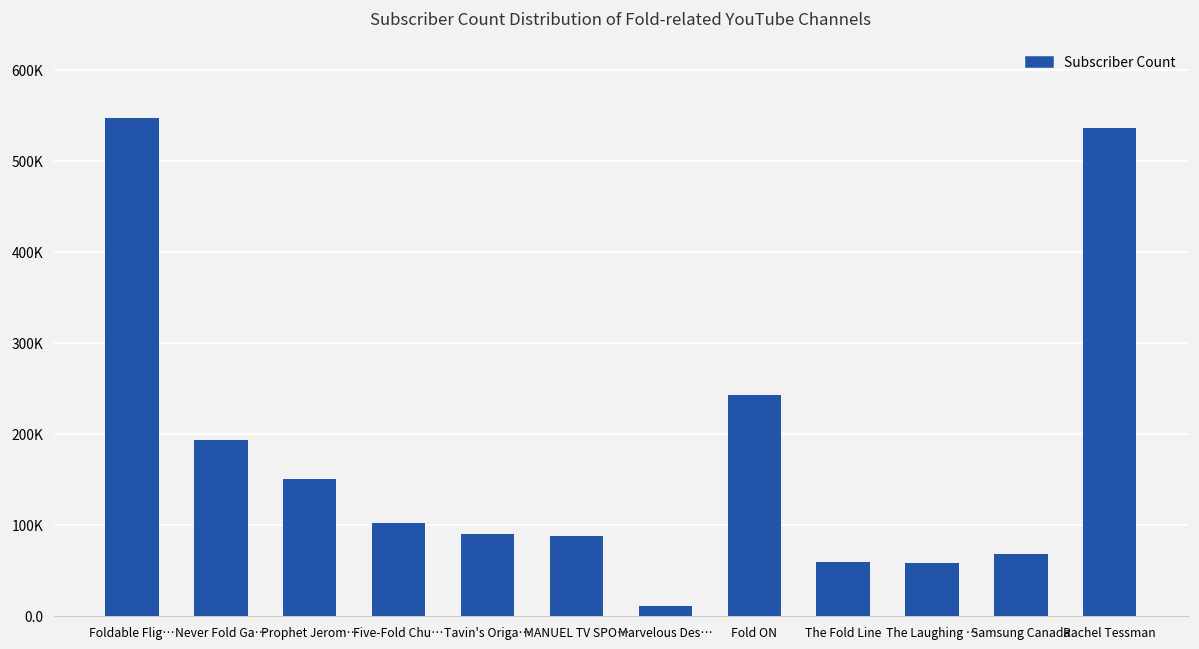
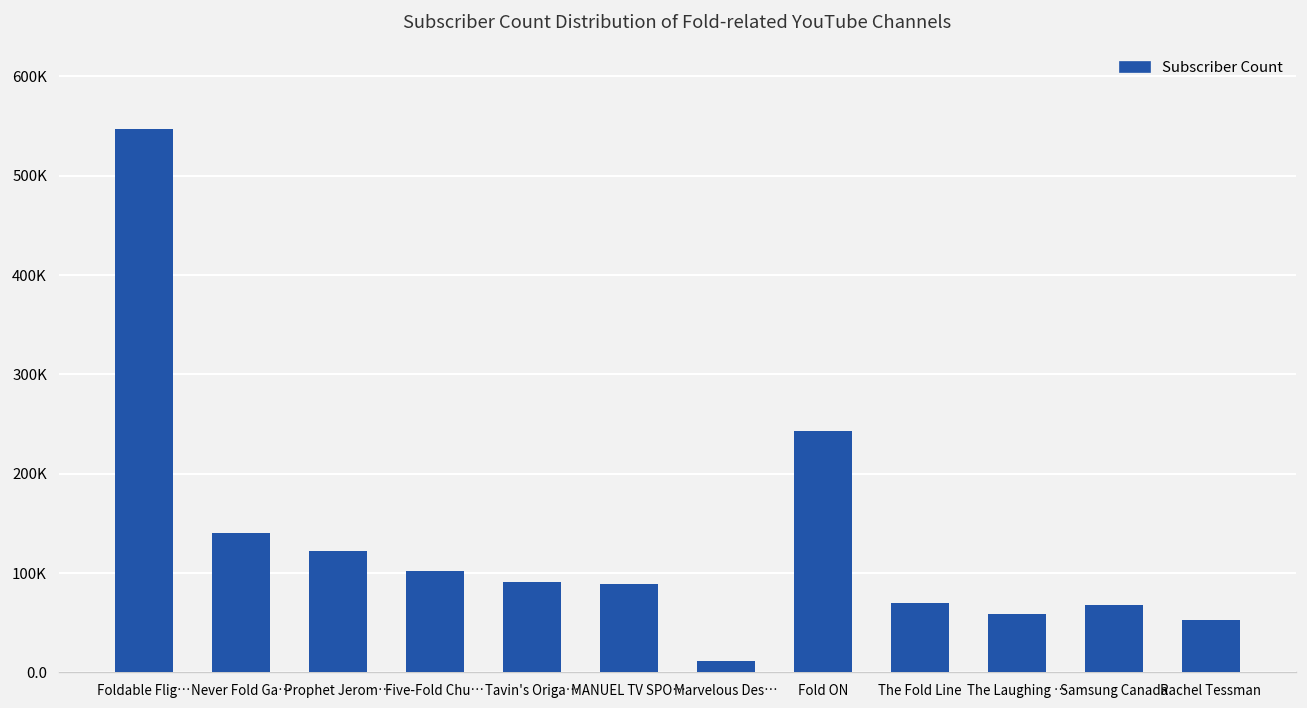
Never Fold Ga…: 190000 -> 140000
Prophet Jerom…: 150000 -> 120000
The Fold Line: 60000 -> 70000
Rachel Tessman: 540000 -> 50000
